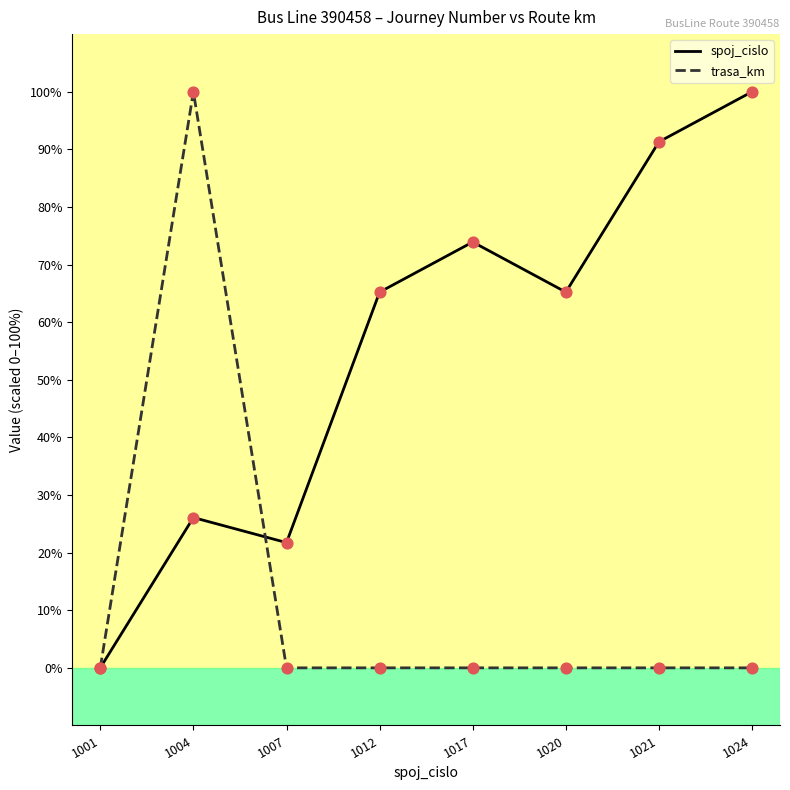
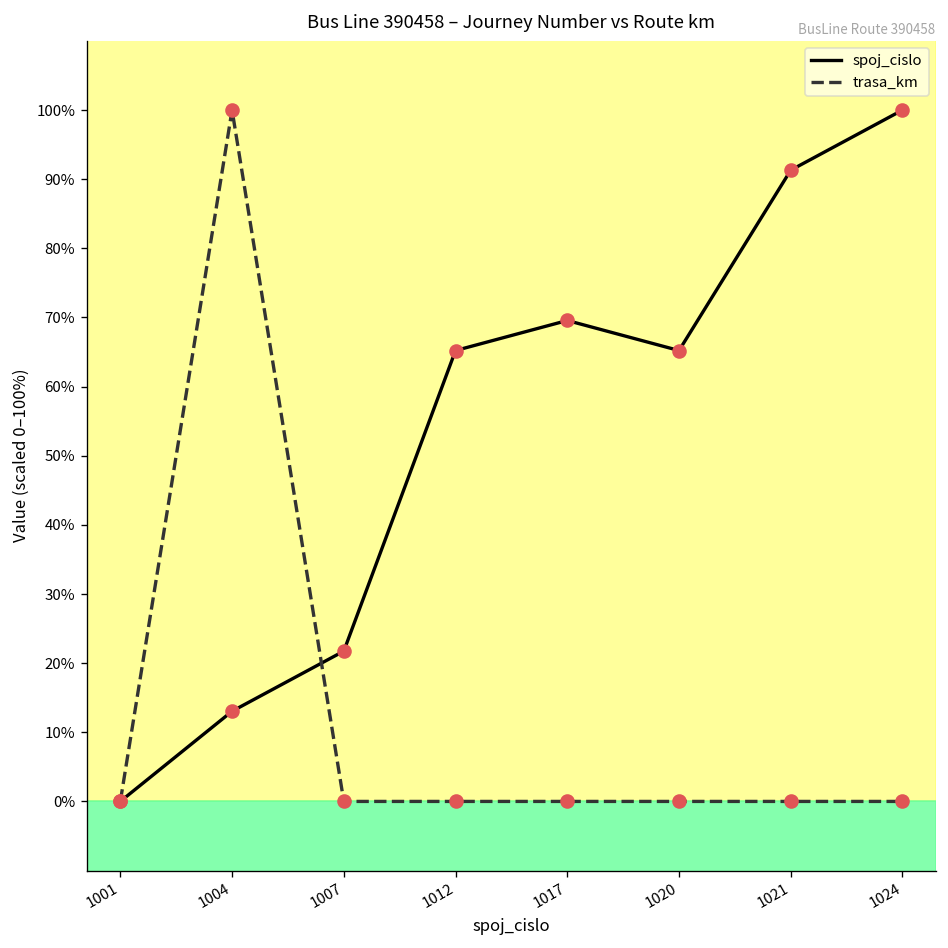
spoj_cislo, 1004: 26% -> 13%
spoj_cislo, 1017: 74% -> 70%
